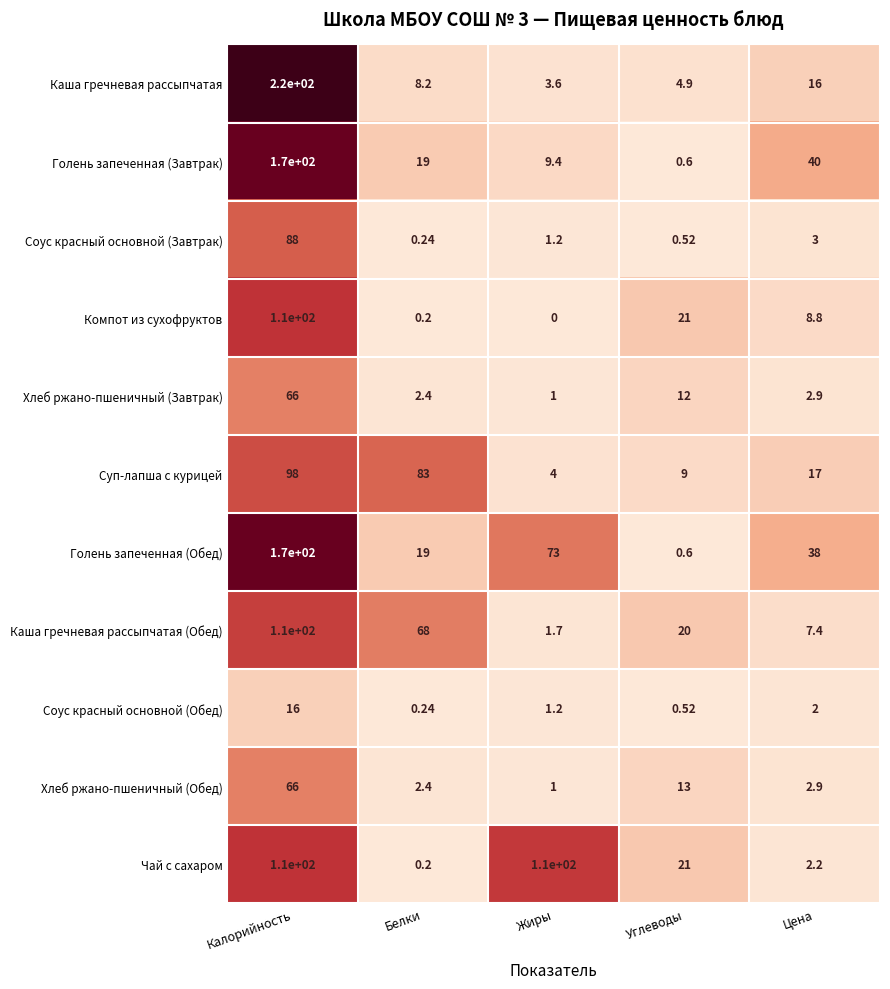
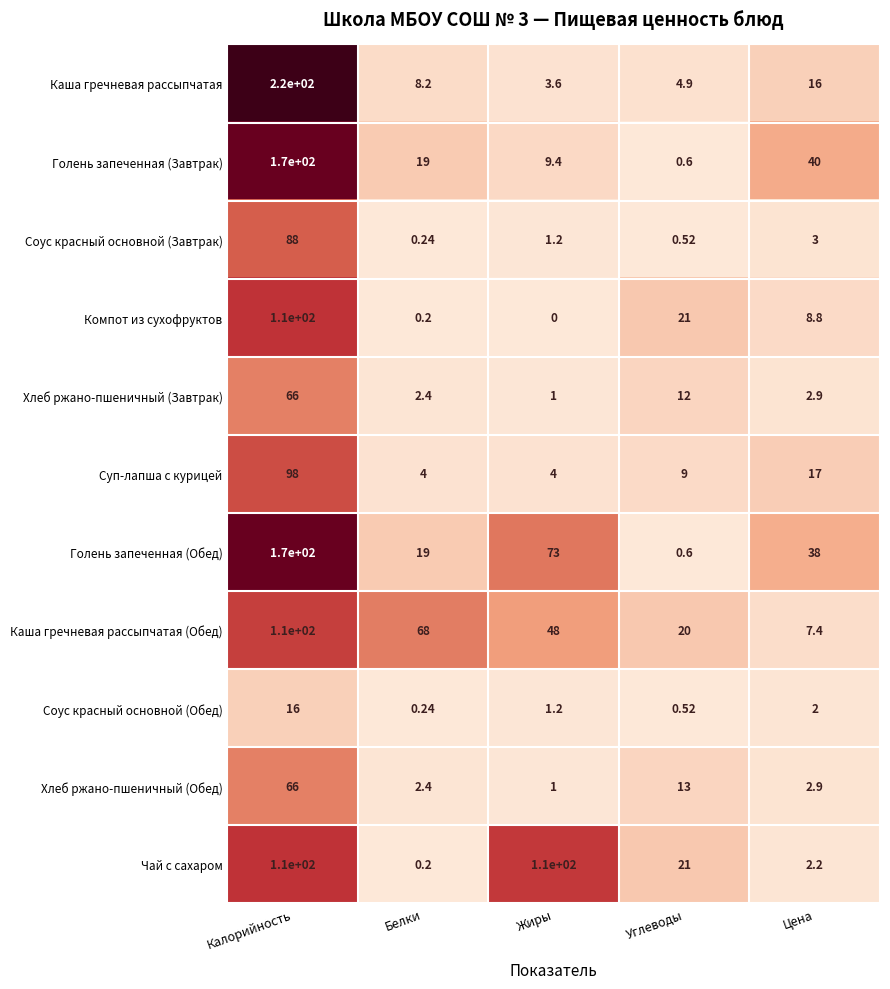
Суп-лапша с курицей, Белки: 83 -> 4
Каша гречневая рассыпчатая (Обед), Жиры: 1.7 -> 48
